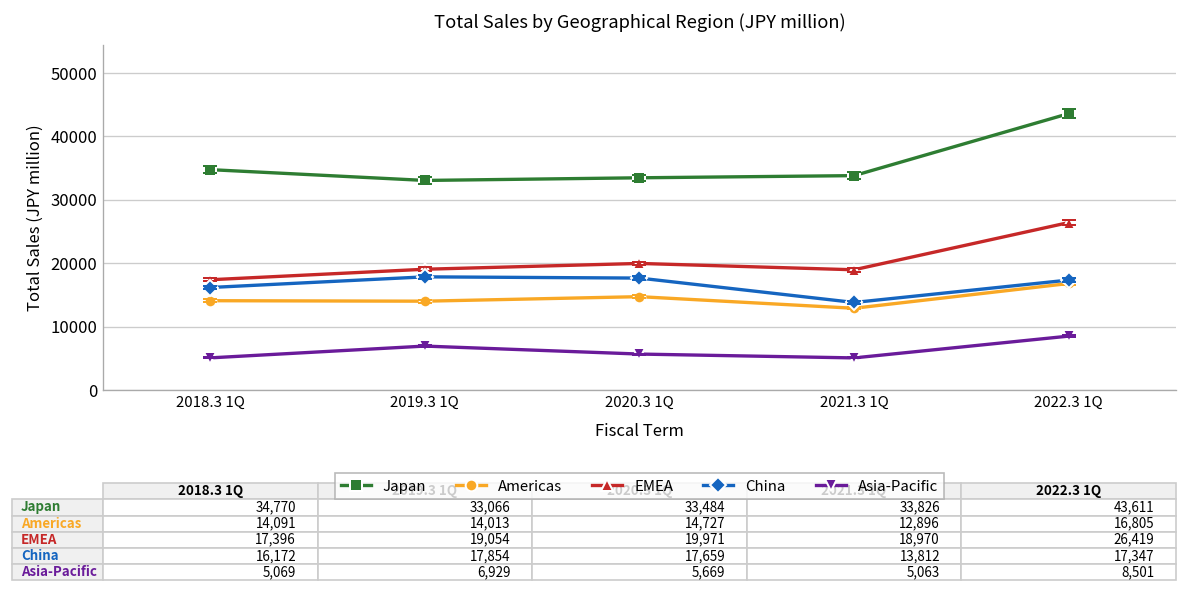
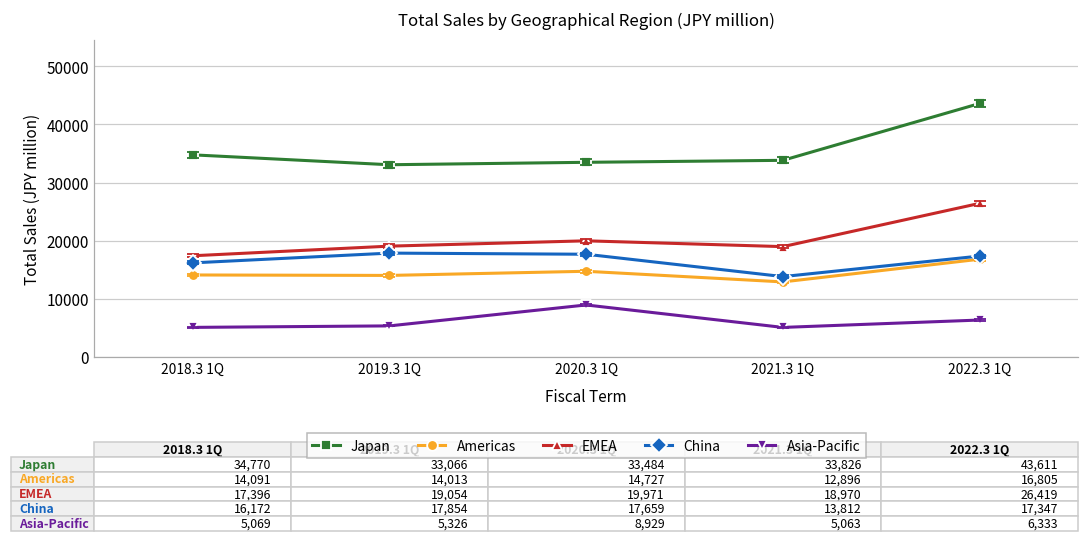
Asia-Pacific, 2019.3 1Q: 6,929 -> 5,326
Asia-Pacific, 2020.3 1Q: 5,669 -> 8,929
Asia-Pacific, 2022.3 1Q: 8,501 -> 6,333
